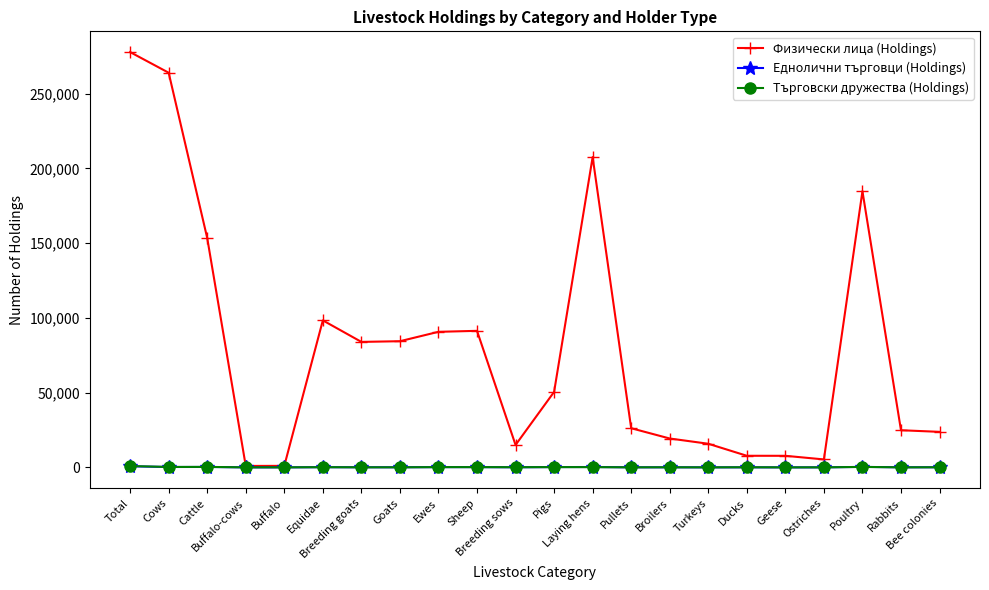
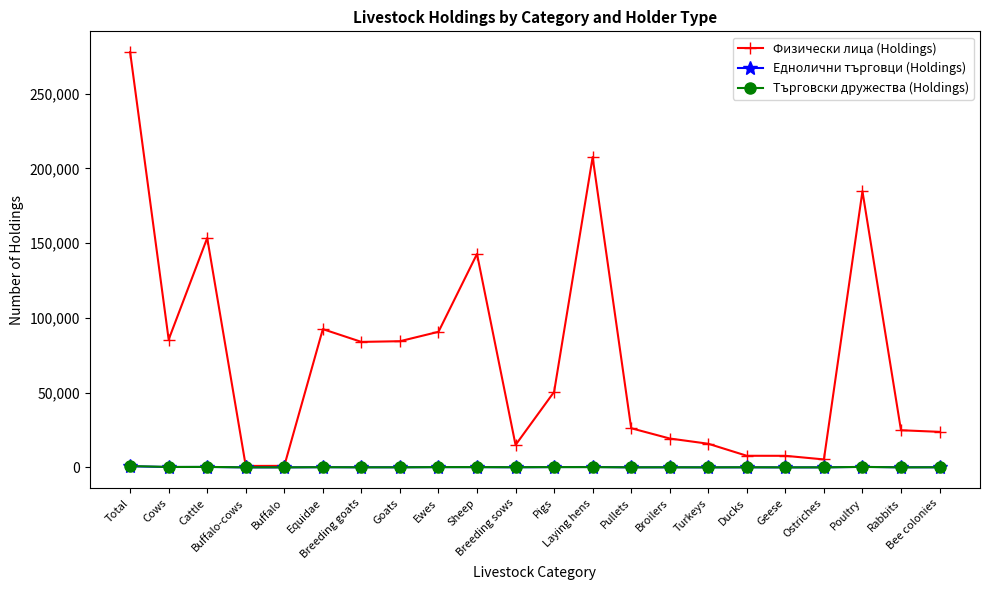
Физически лица (Holdings), Cows: 264,000 -> 86,000
Физически лица (Holdings), Equidae: 98,000 -> 92,000
Физически лица (Holdings), Sheep: 91,000 -> 143,000
